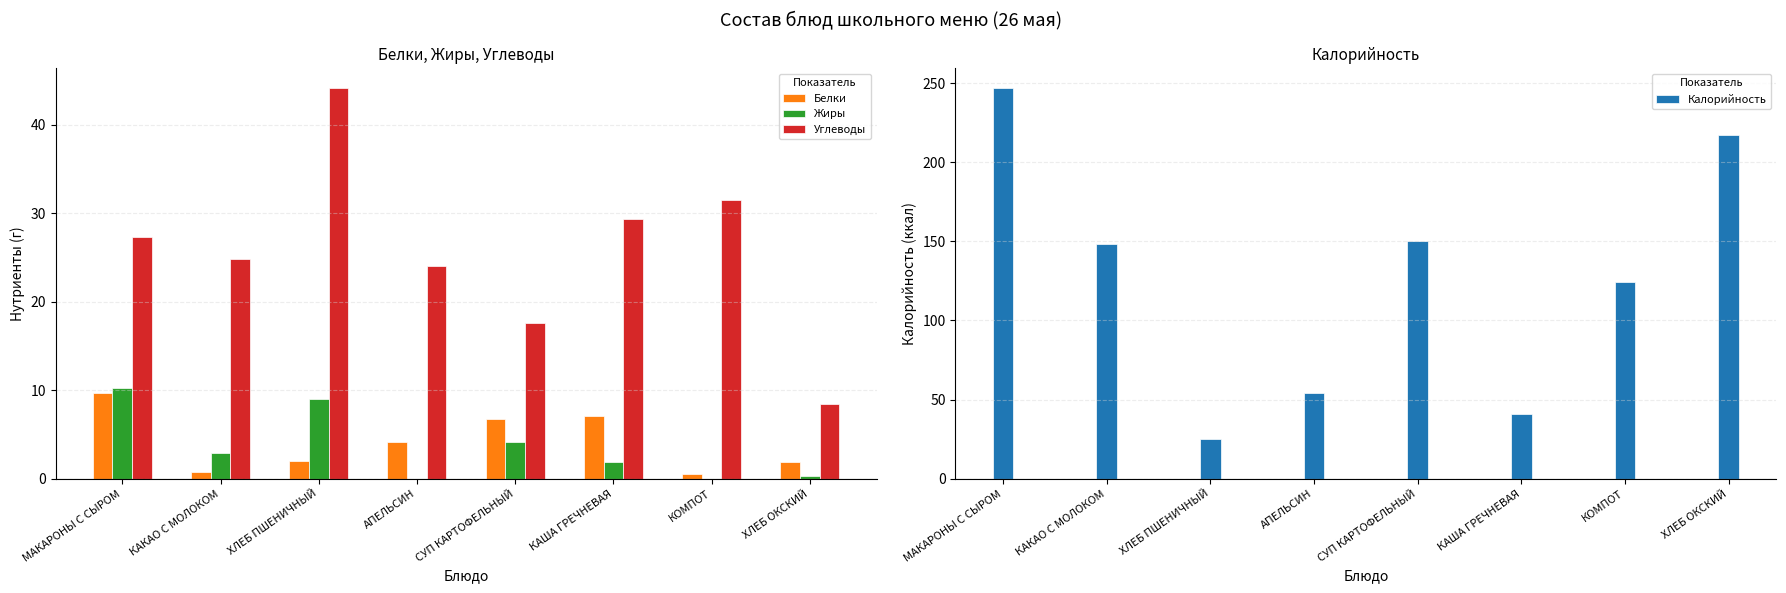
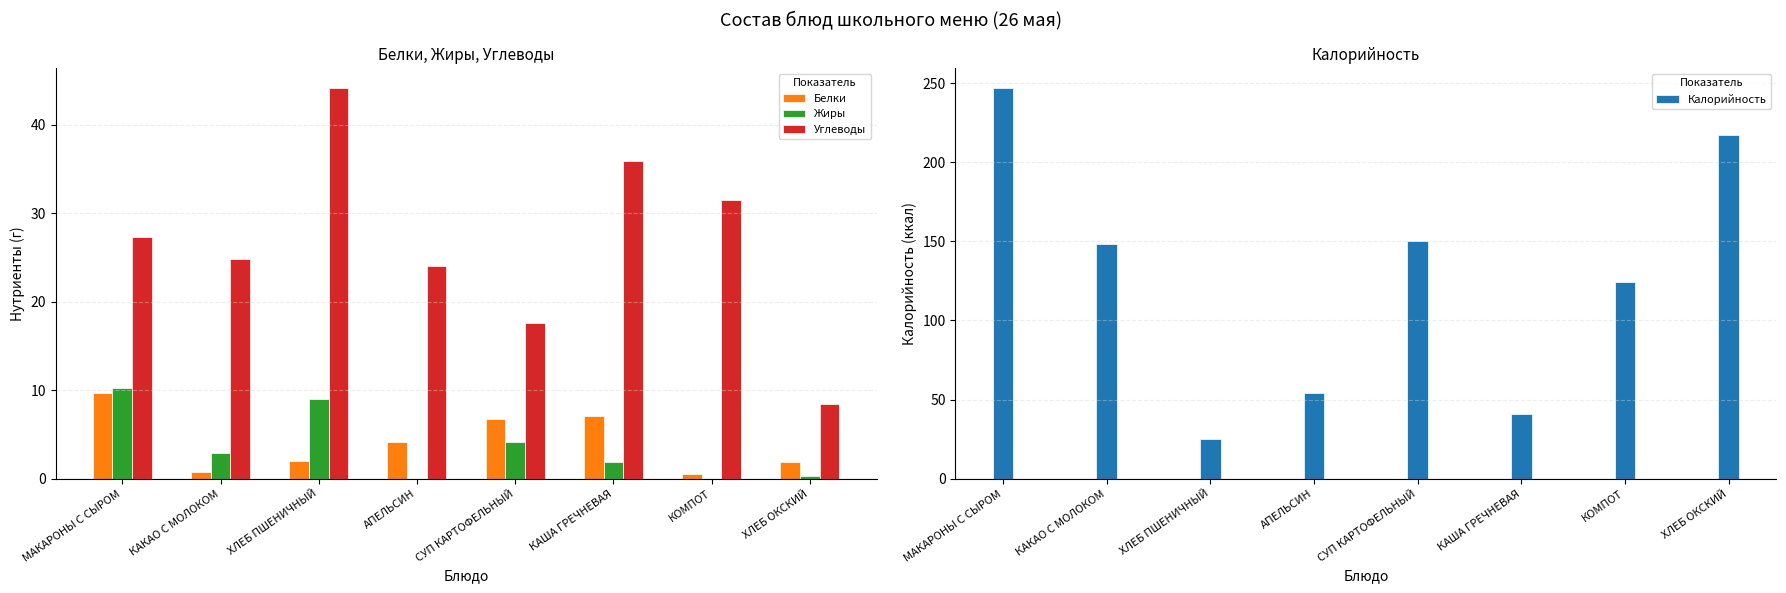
Белки, Жиры, Углеводы, Углеводы, КАША ГРЕЧНЕВАЯ: 29 -> 36
